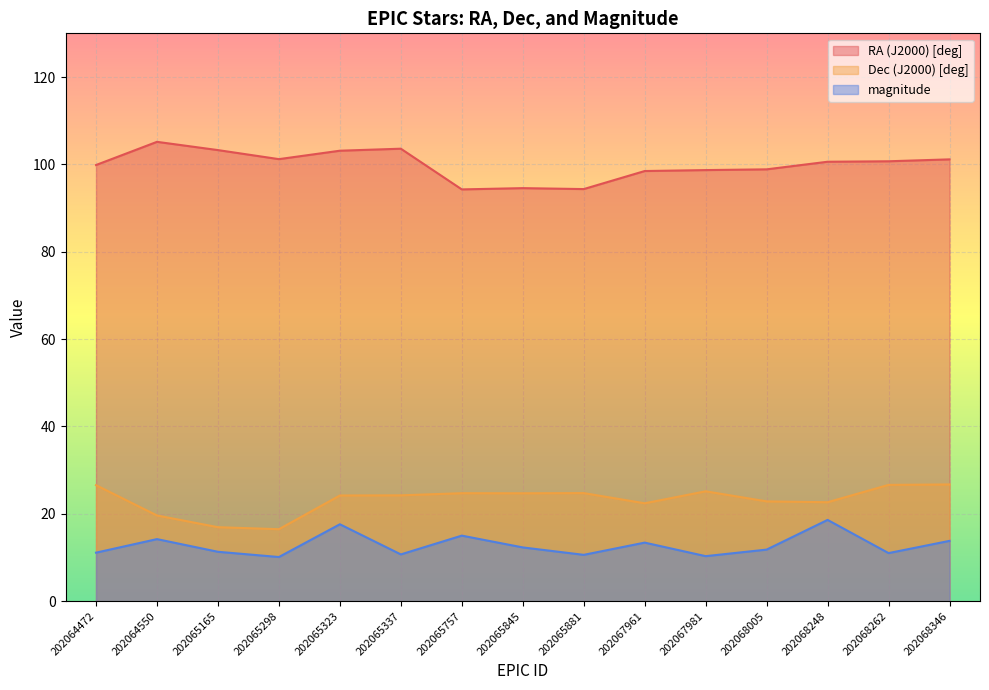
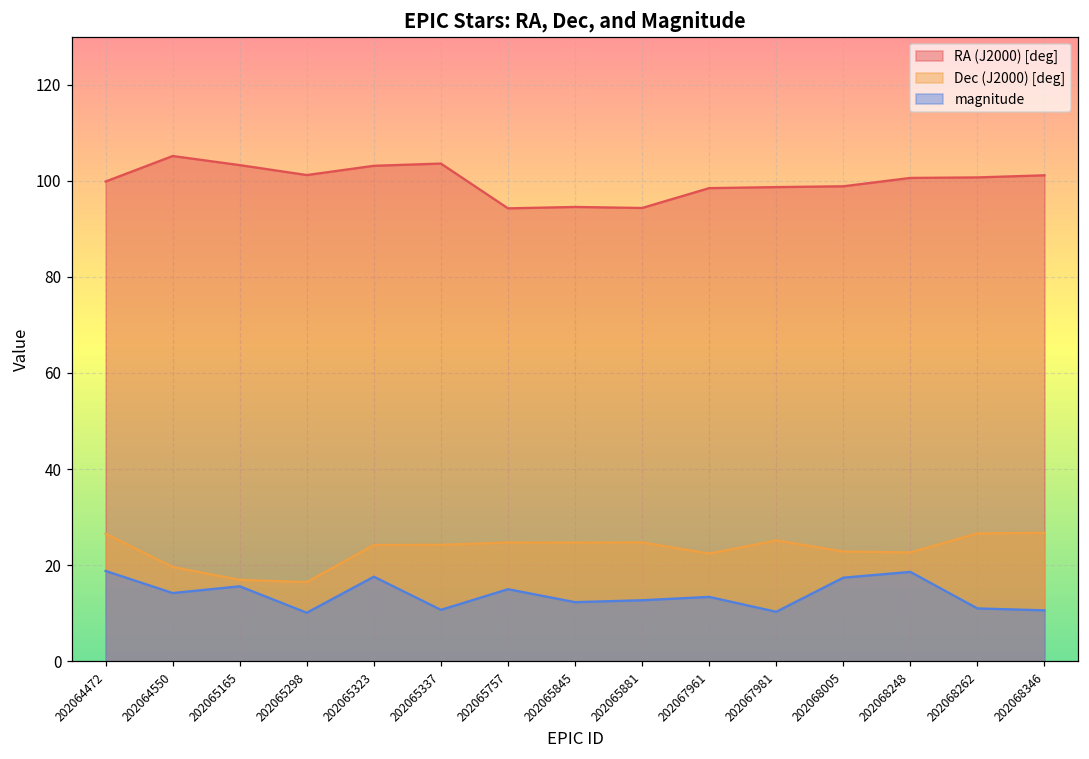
magnitude, 202064472: 11 -> 19
magnitude, 202065165: 11 -> 16
magnitude, 202065881: 11 -> 13
magnitude, 202068005: 12 -> 17
magnitude, 202068346: 14 -> 11
